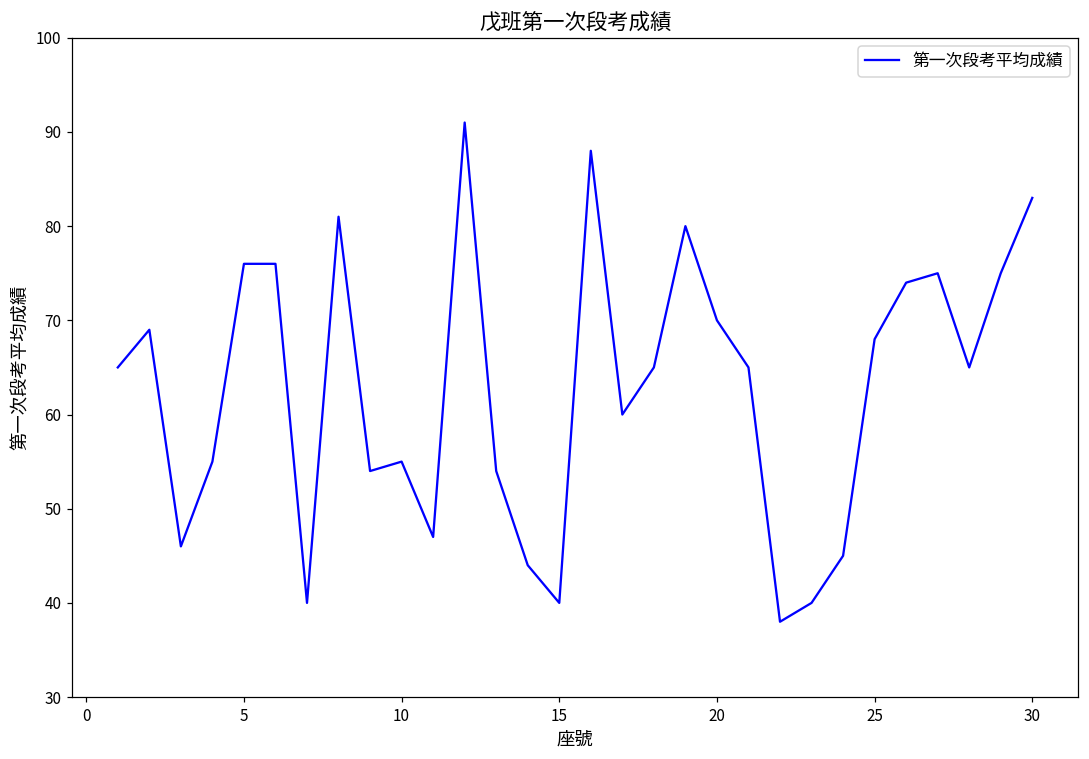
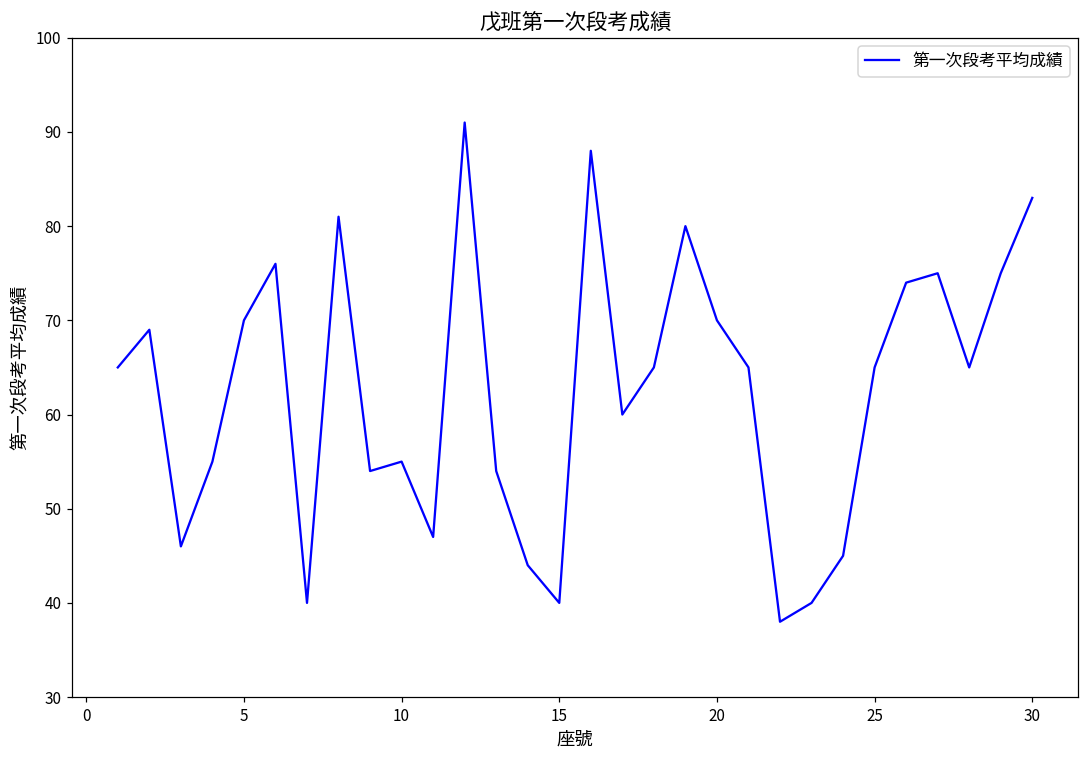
5: 76 -> 70
25: 68 -> 65
